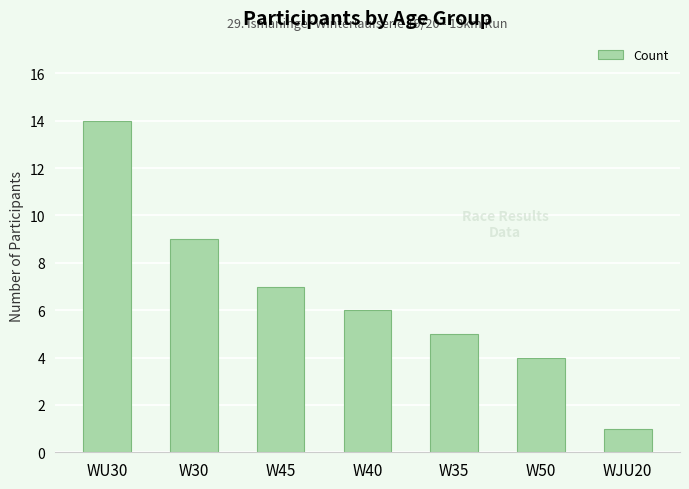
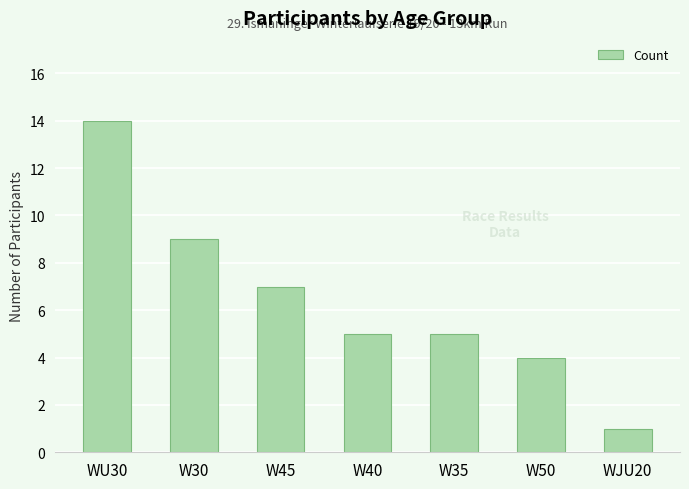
W40: 6 -> 5
